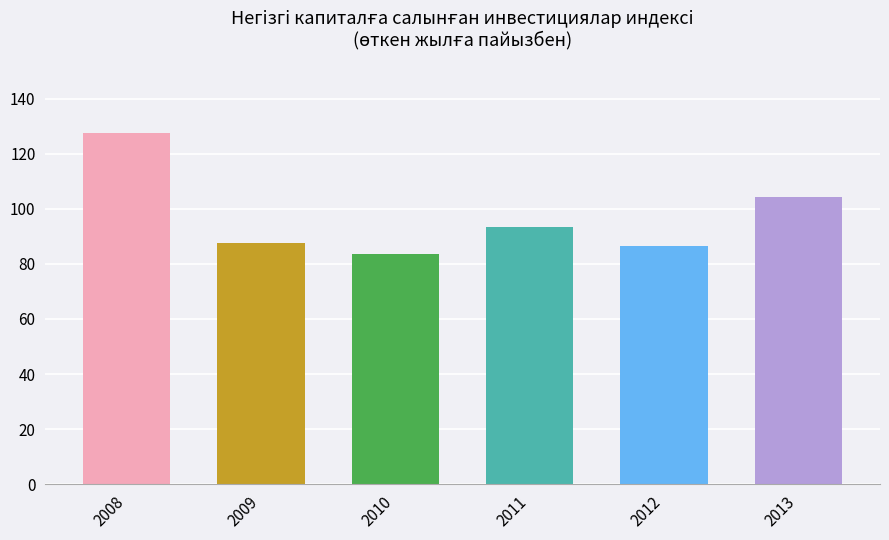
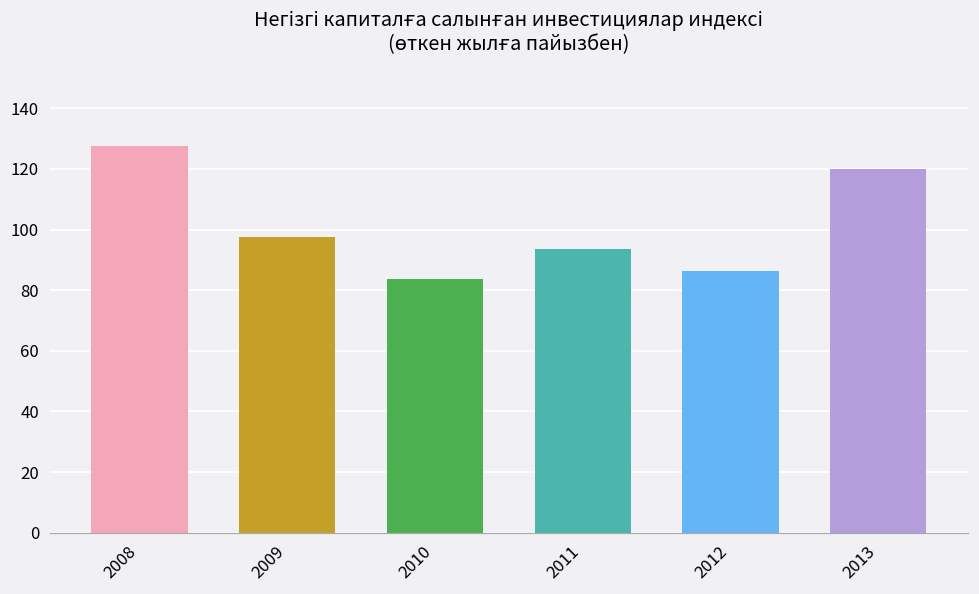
2009: 87 -> 97
2013: 104 -> 120
